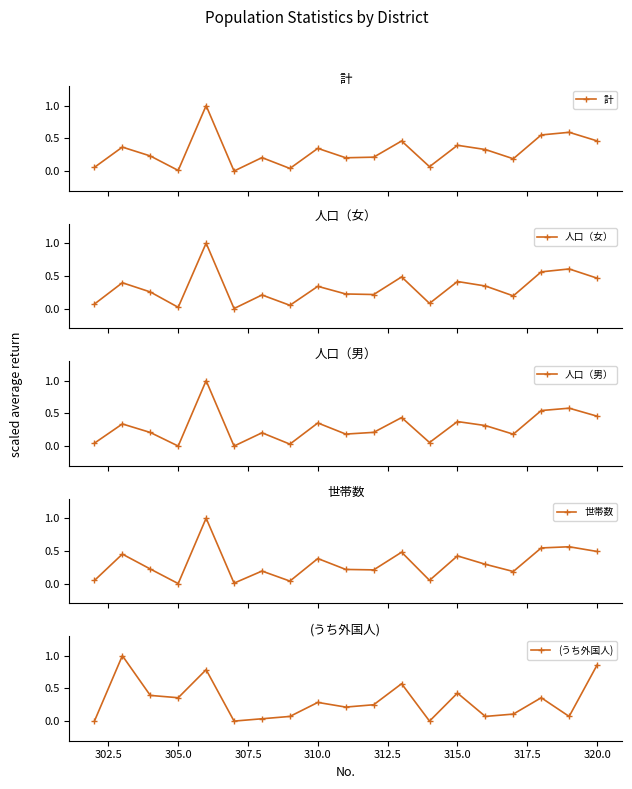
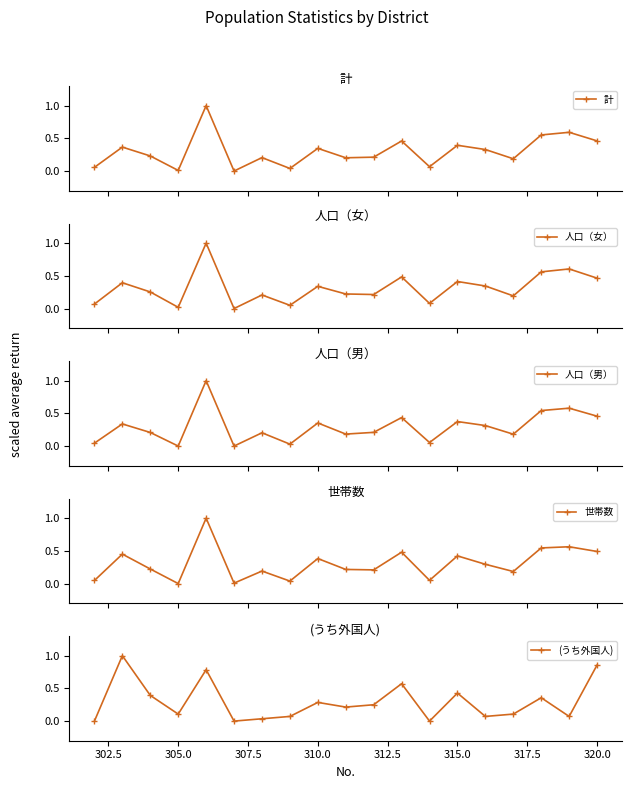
(うち外国人), 305.0: 0.4 -> 0.1
